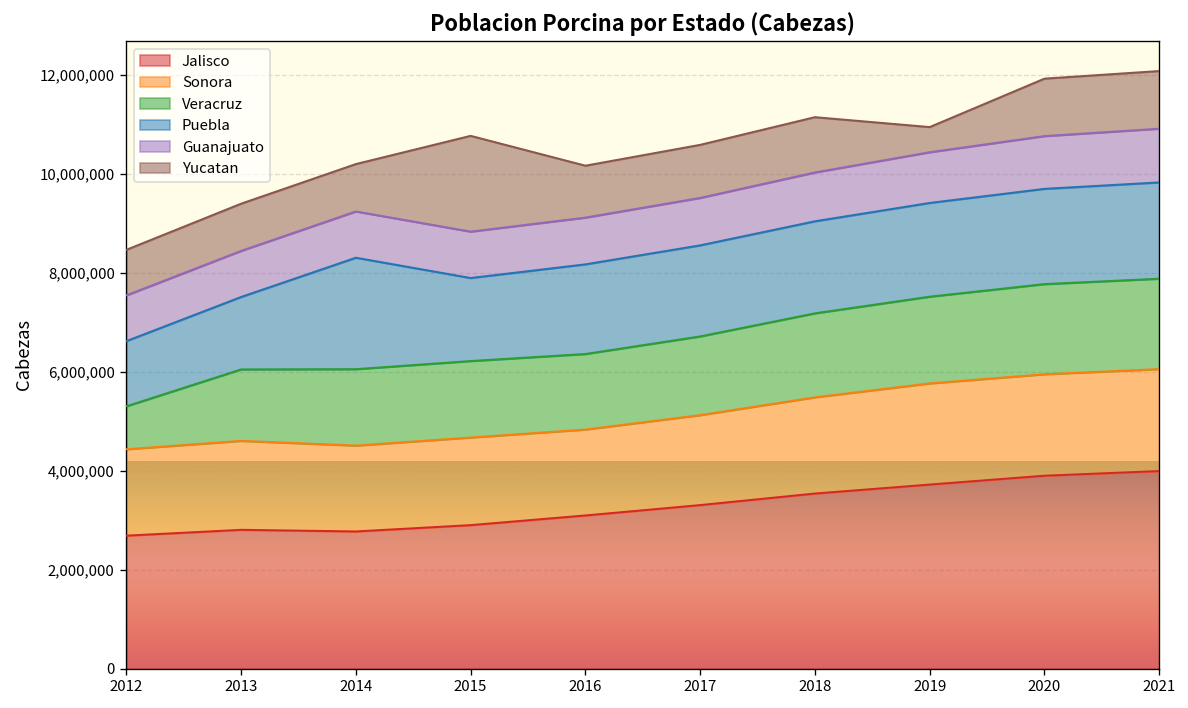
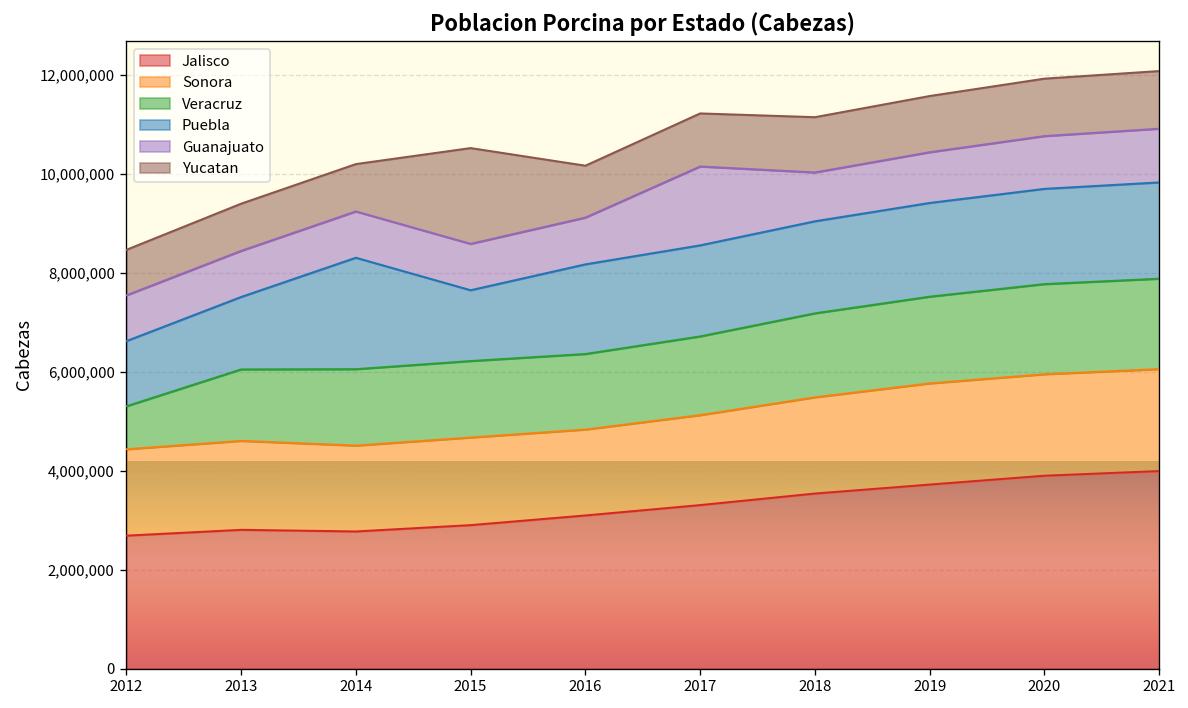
Puebla, 2015: 1,700,000 -> 1,400,000
Guanajuato, 2017: 1,000,000 -> 1,600,000
Yucatan, 2019: 500,000 -> 1,100,000
